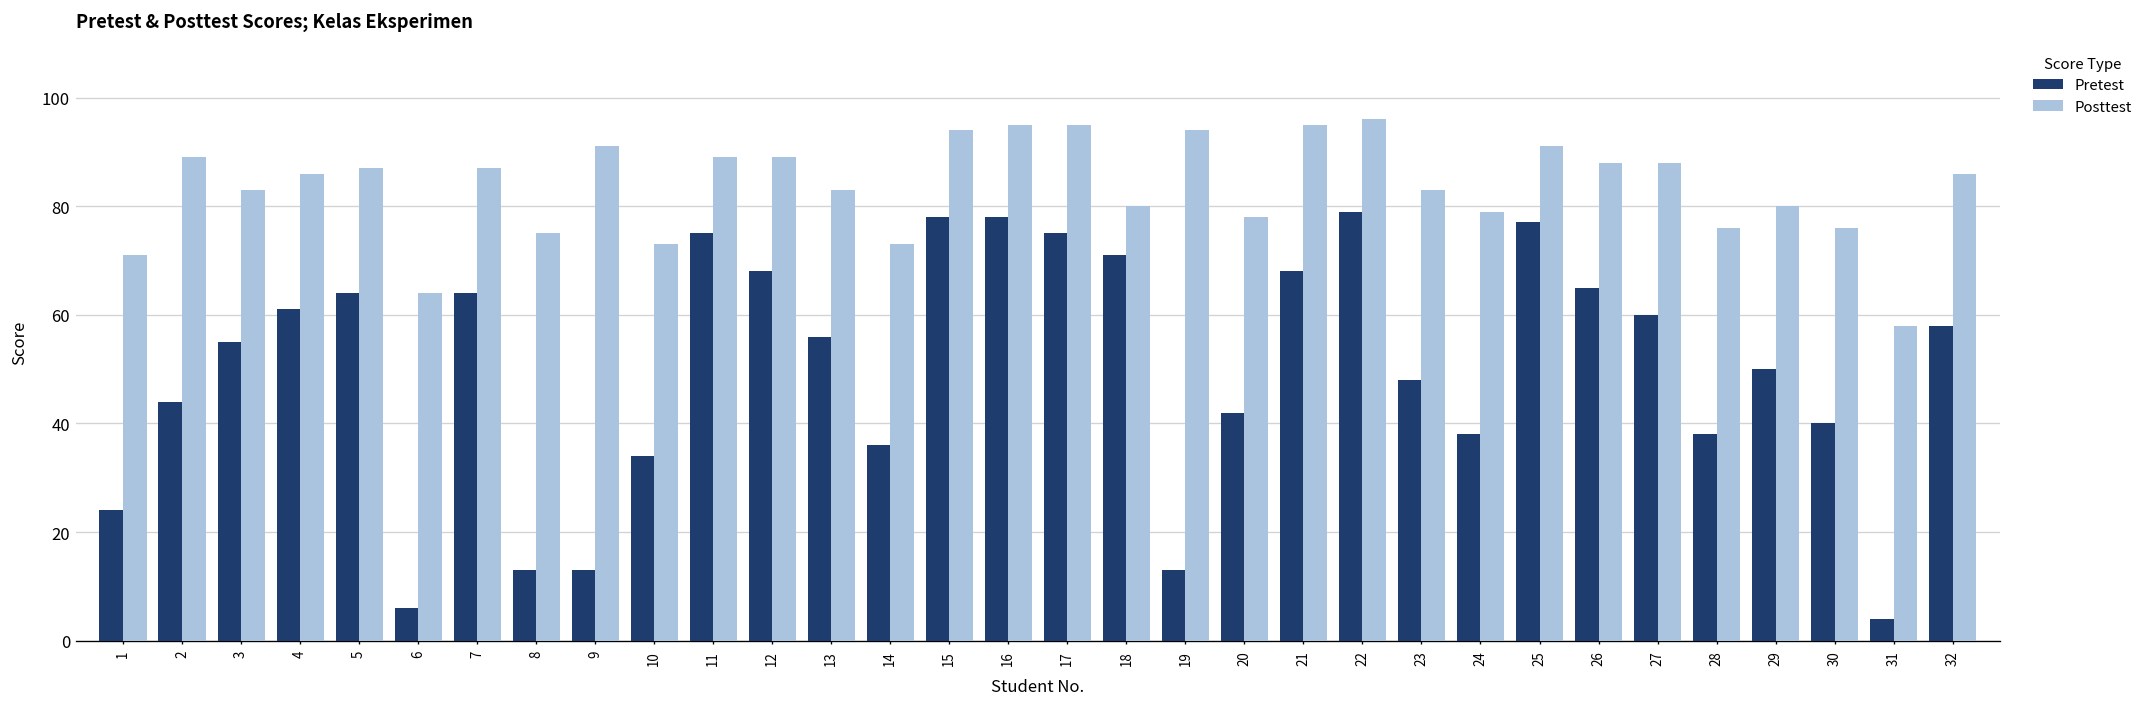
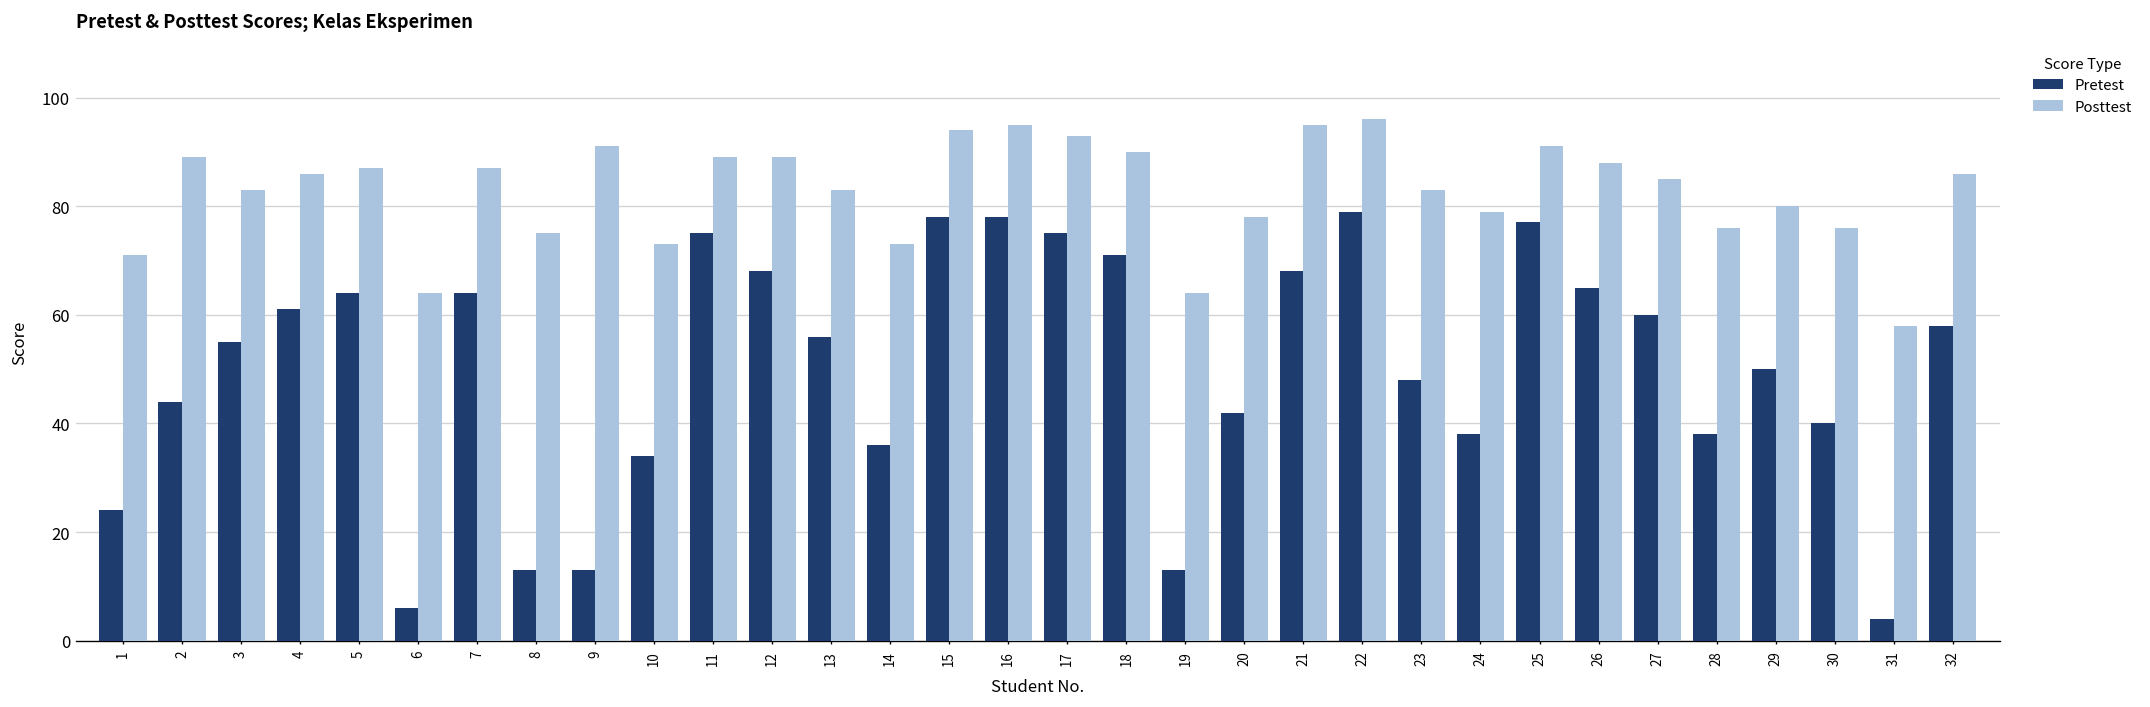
Posttest, 17: 95 -> 93
Posttest, 18: 80 -> 90
Posttest, 19: 94 -> 64
Posttest, 27: 88 -> 85
